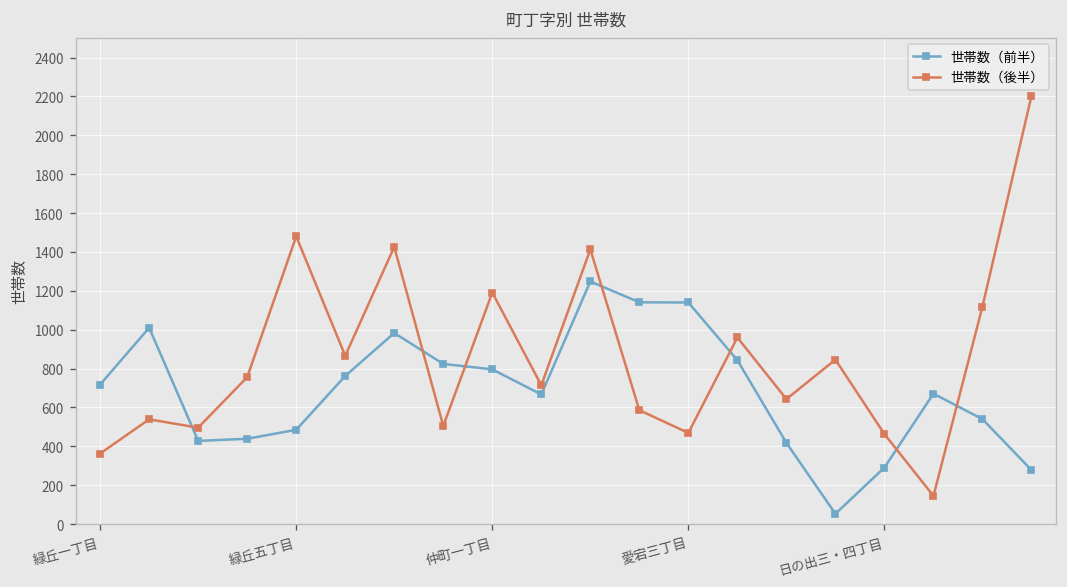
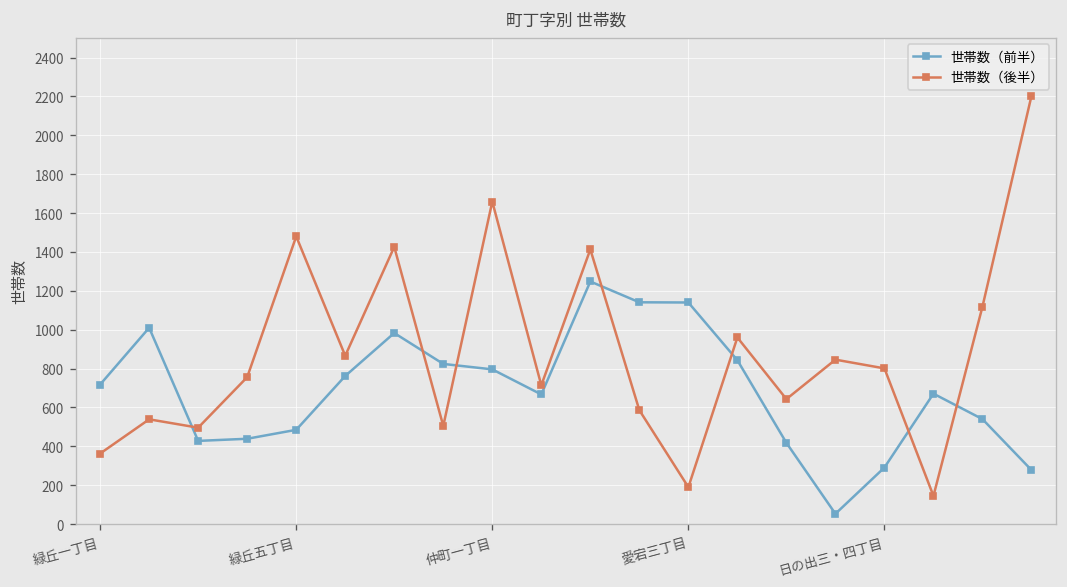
世帯数（後半）, 仲町一丁目: 1190 -> 1660
世帯数（後半）, 愛宕三丁目: 470 -> 190
世帯数（後半）, 日の出三・四丁目: 460 -> 800
